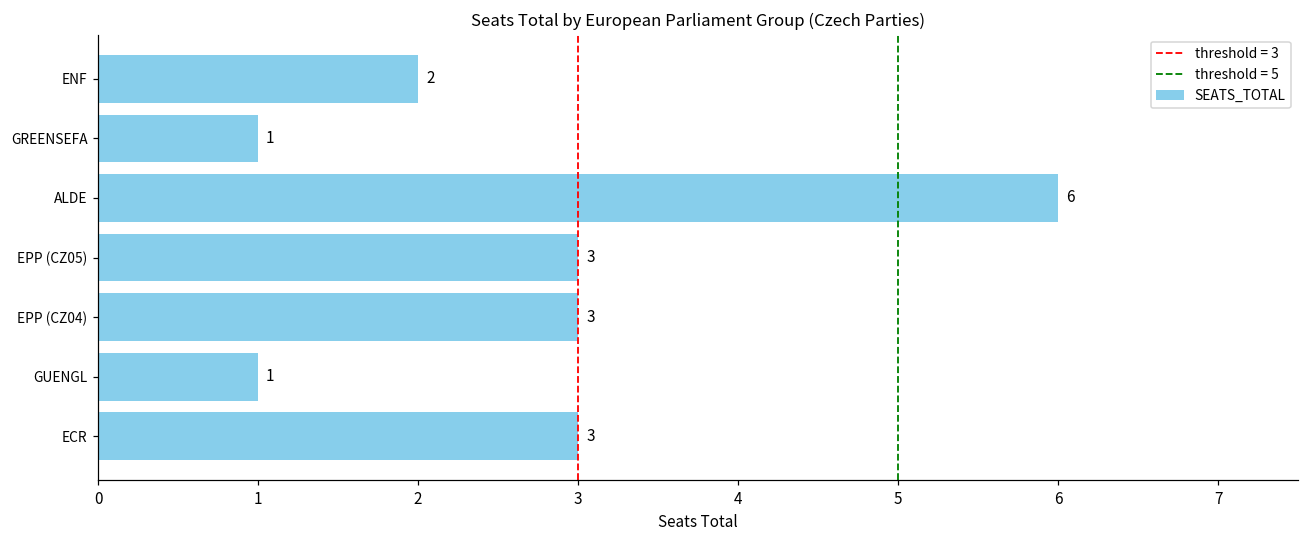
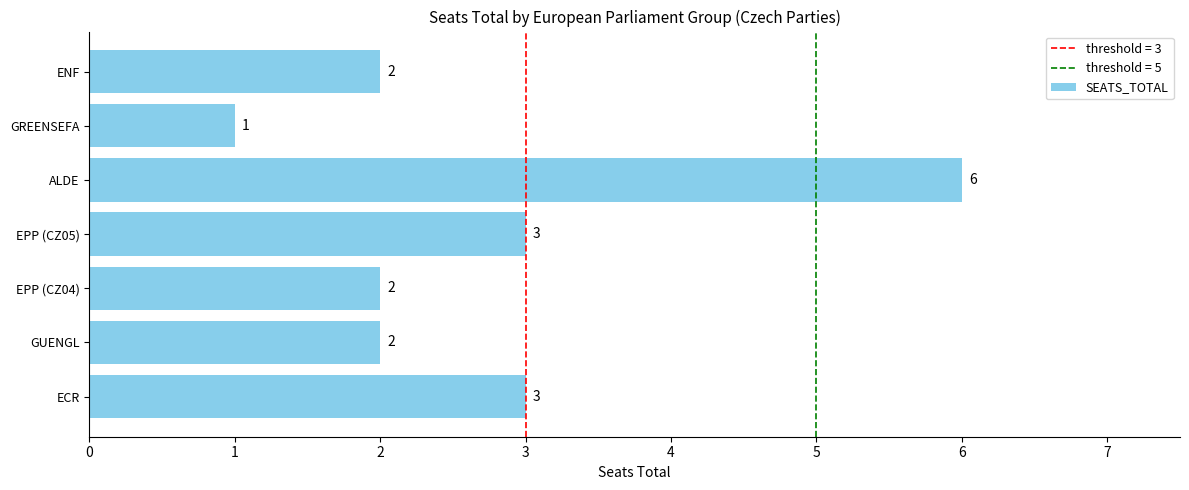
EPP (CZ04): 3 -> 2
GUENGL: 1 -> 2
